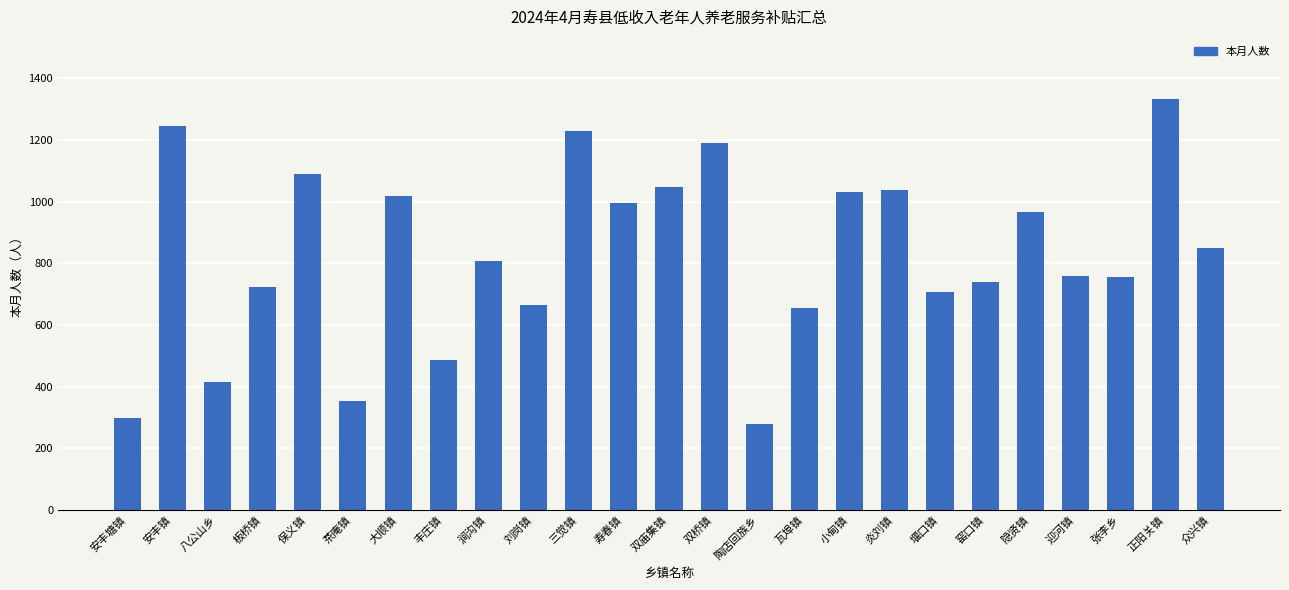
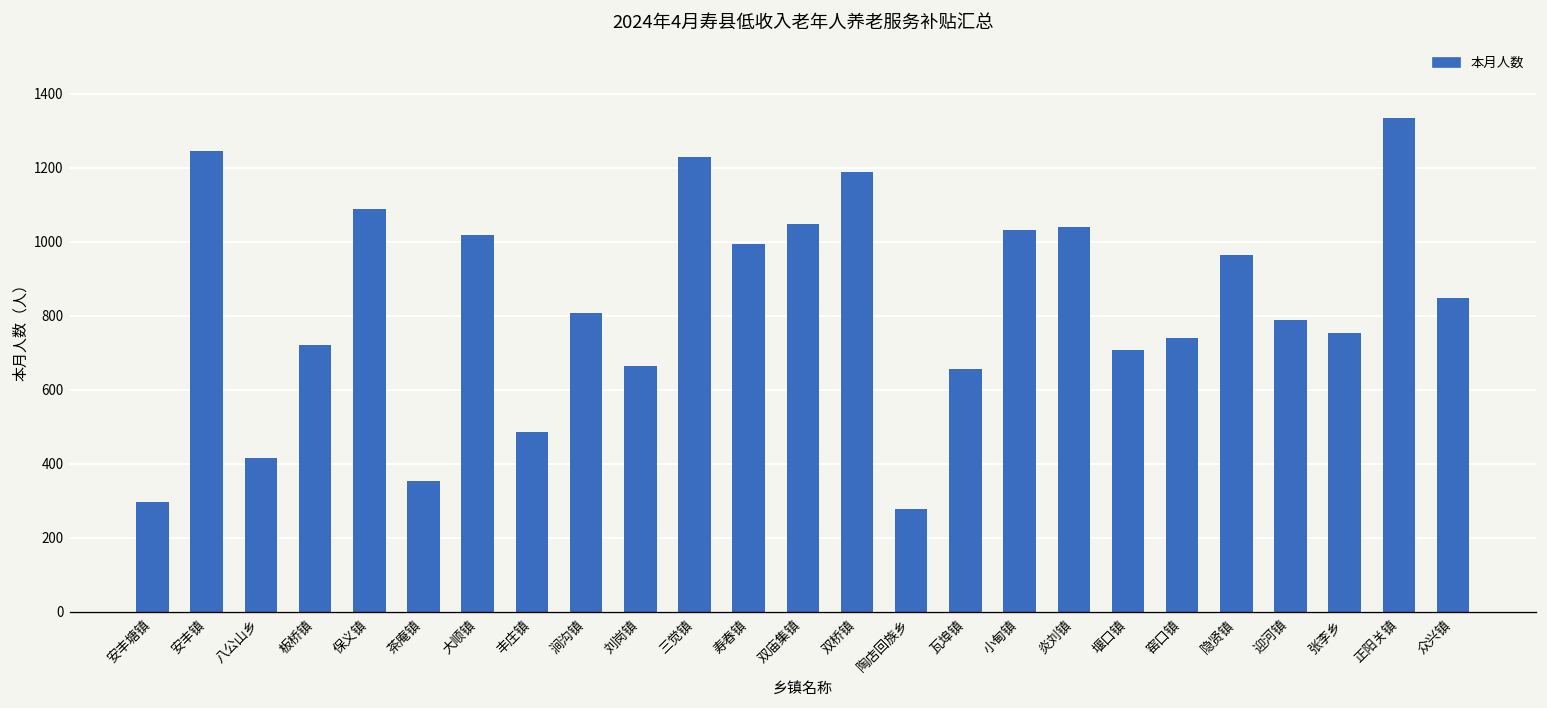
迎河镇: 760 -> 790
